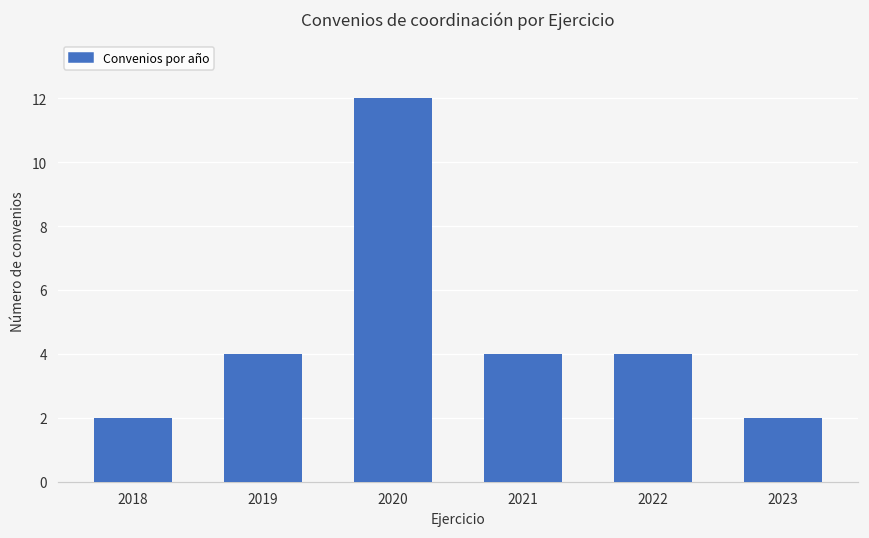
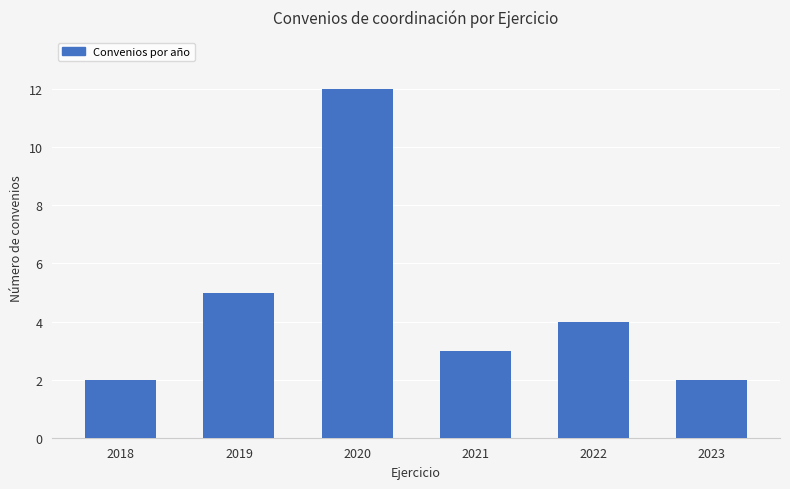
2019: 4 -> 5
2021: 4 -> 3
